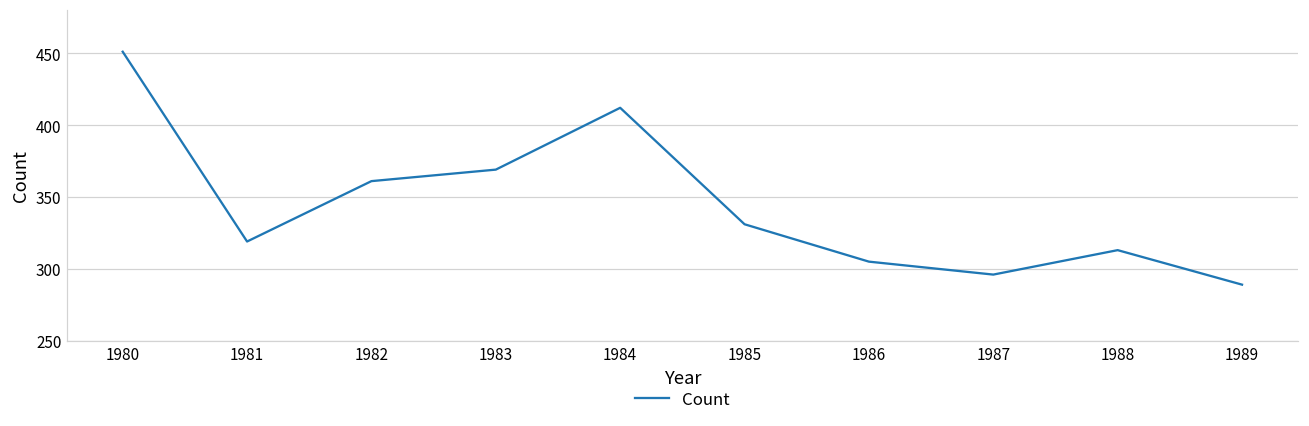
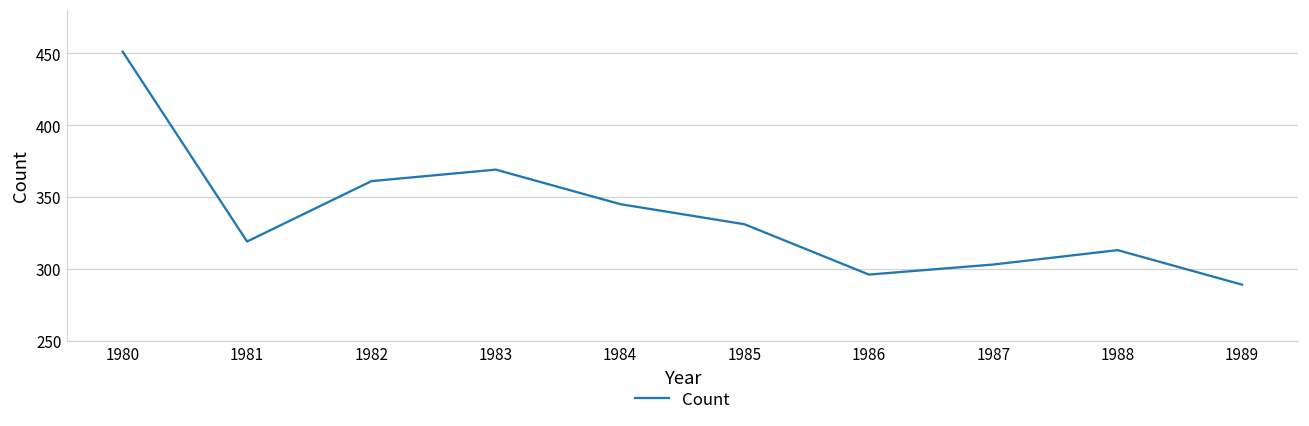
1984: 412 -> 345
1986: 305 -> 296
1987: 296 -> 303
